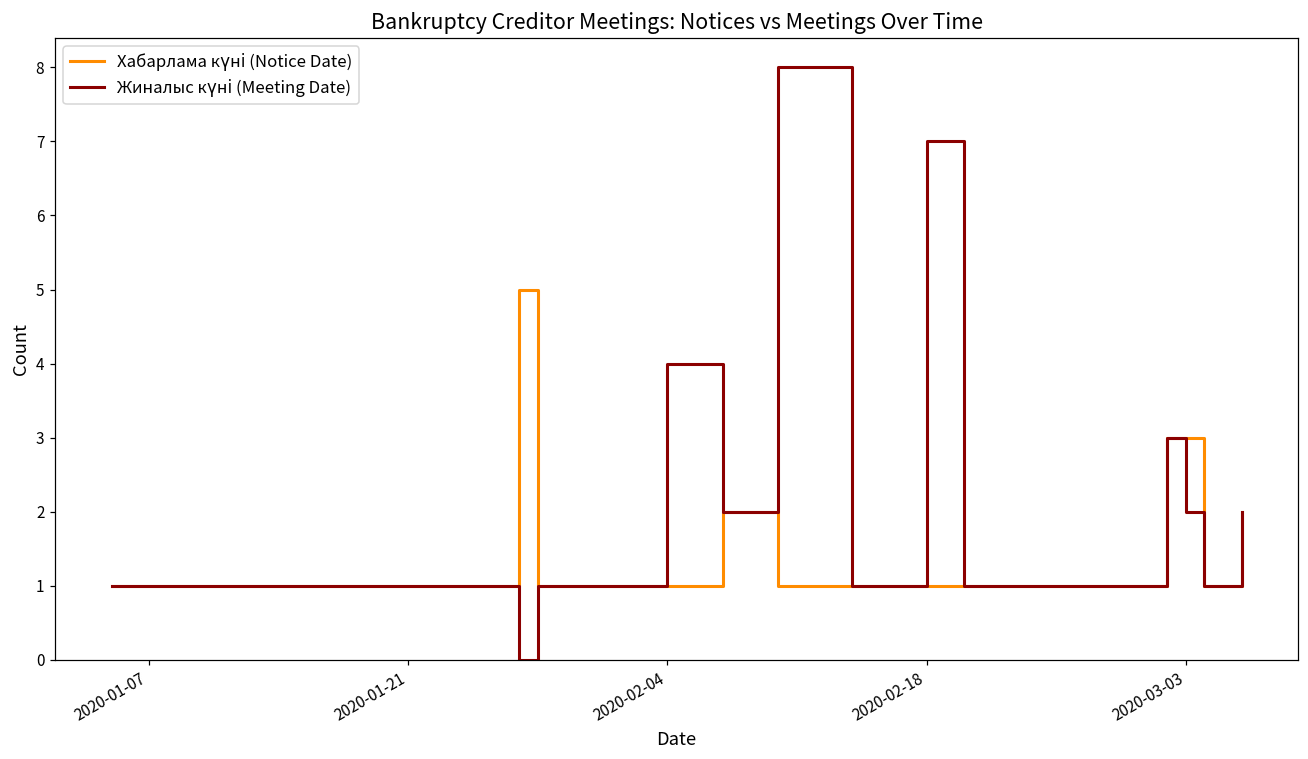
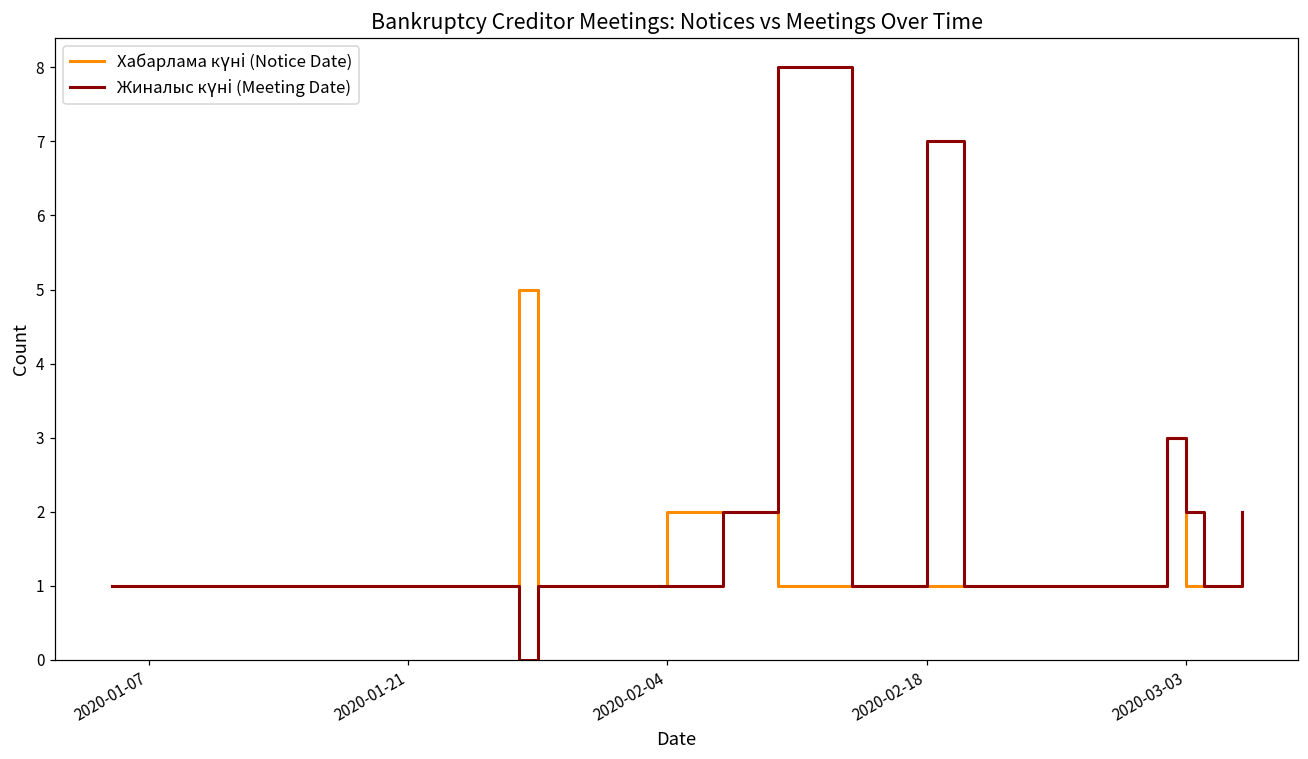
Хабарлама күні (Notice Date), 2020-02-04: 1 -> 2
Жиналыс күні (Meeting Date), 2020-02-04: 4 -> 1
Хабарлама күні (Notice Date), 2020-03-03: 3 -> 1
